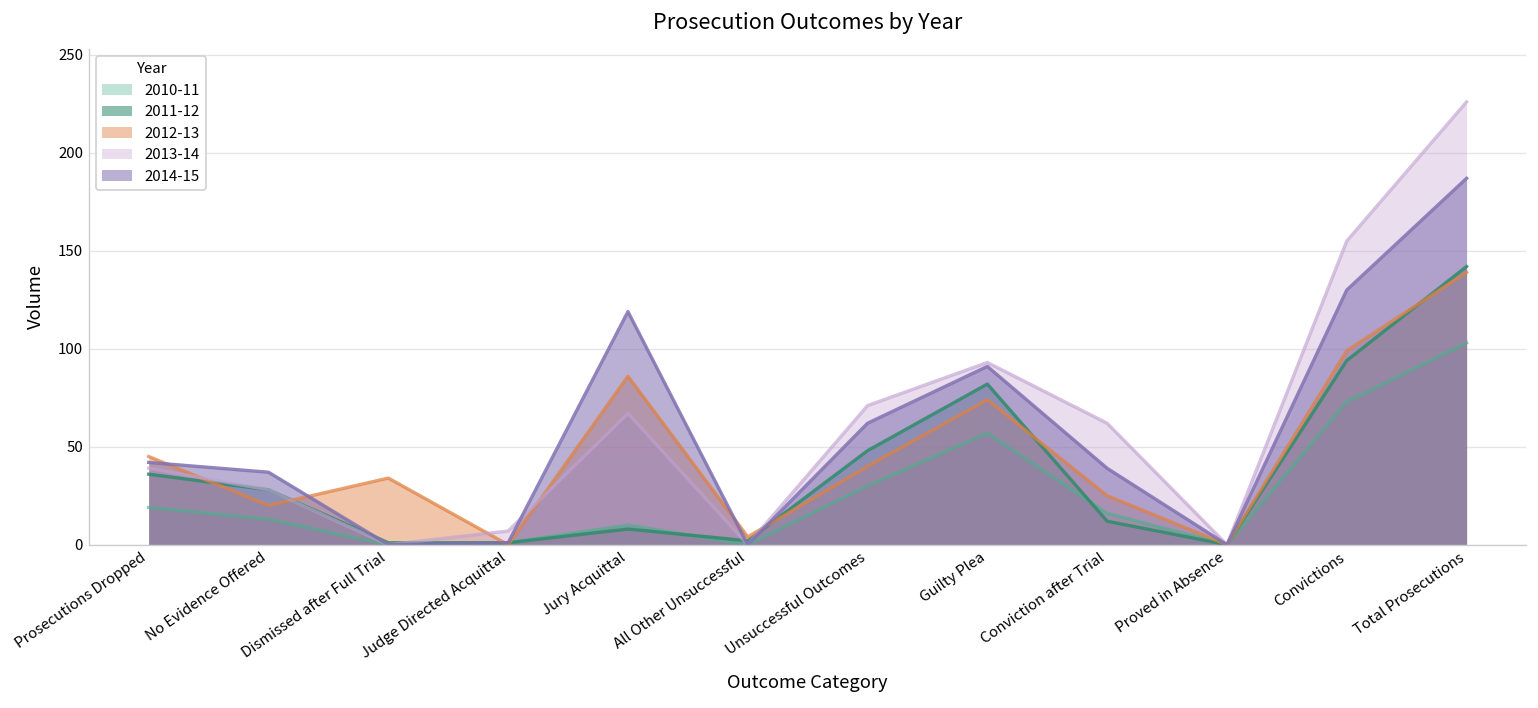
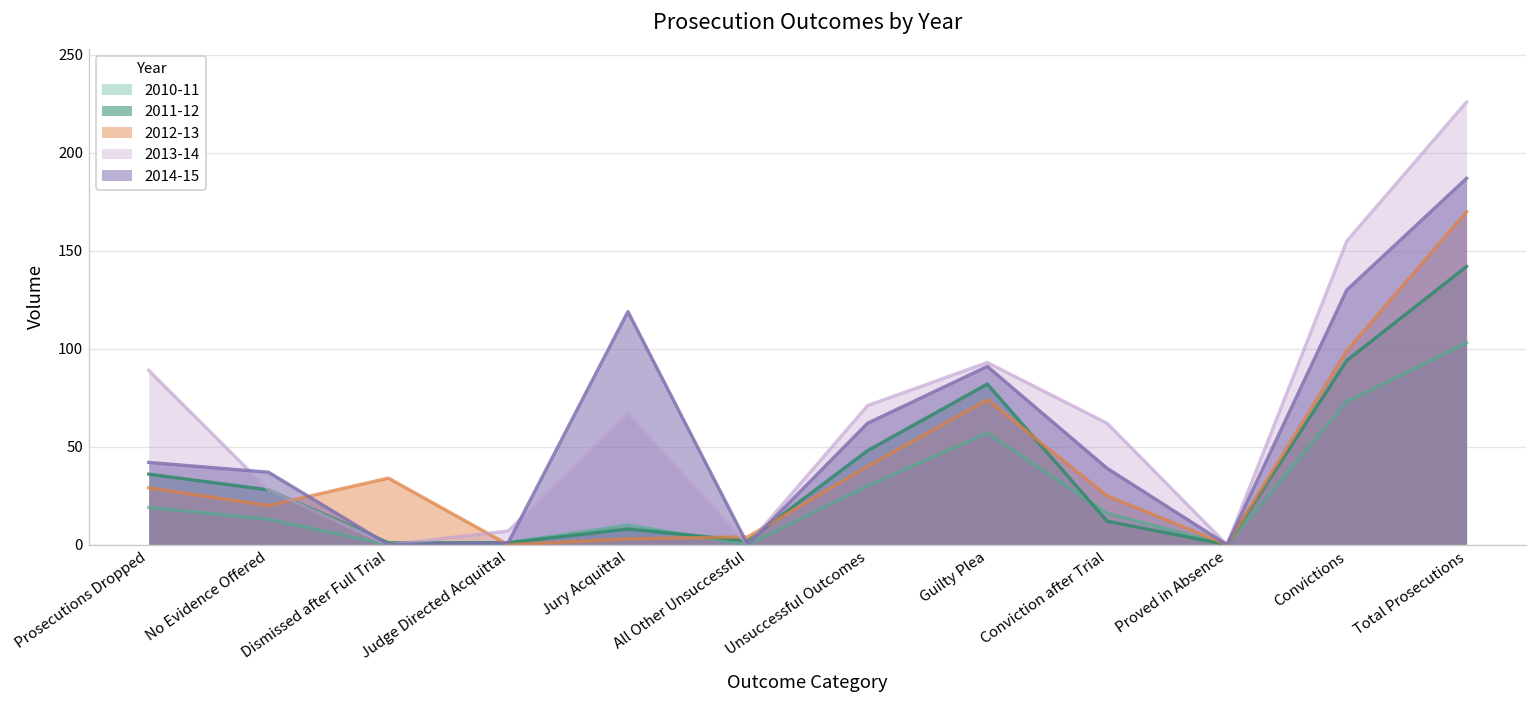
2012-13, Prosecutions Dropped: 45 -> 29
2013-14, Prosecutions Dropped: 39 -> 89
2012-13, Jury Acquittal: 86 -> 3
2012-13, Total Prosecutions: 139 -> 170
